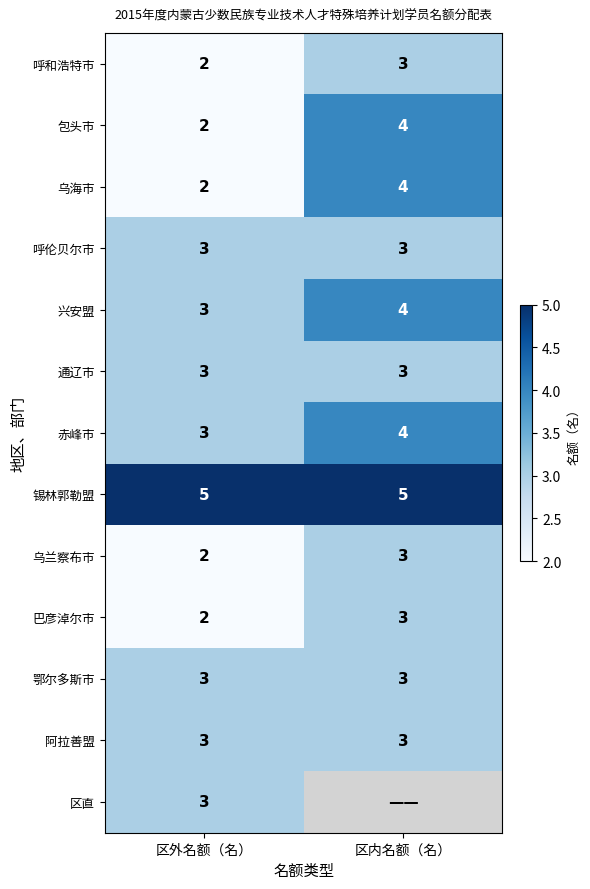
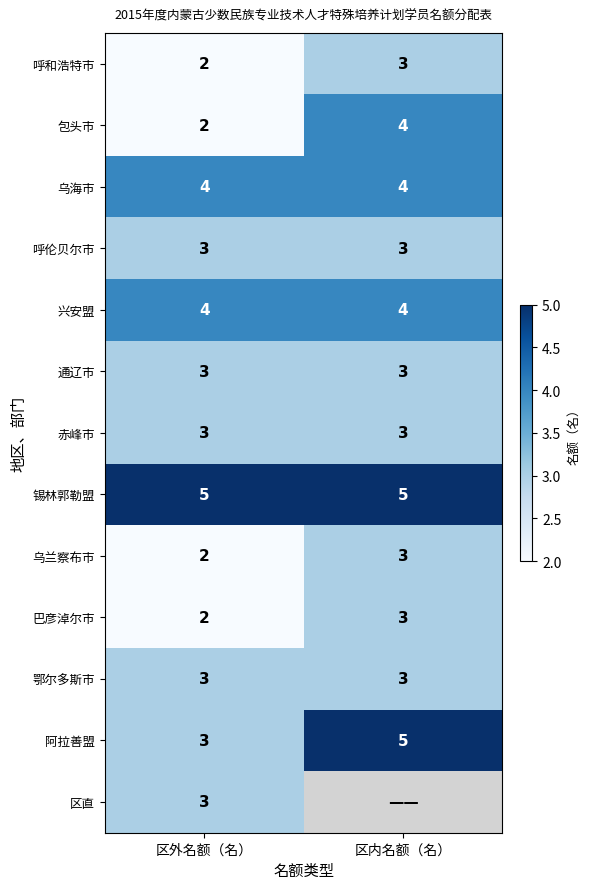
乌海市, 区外名额（名）: 2 -> 4
兴安盟, 区外名额（名）: 3 -> 4
赤峰市, 区内名额（名）: 4 -> 3
阿拉善盟, 区内名额（名）: 3 -> 5
